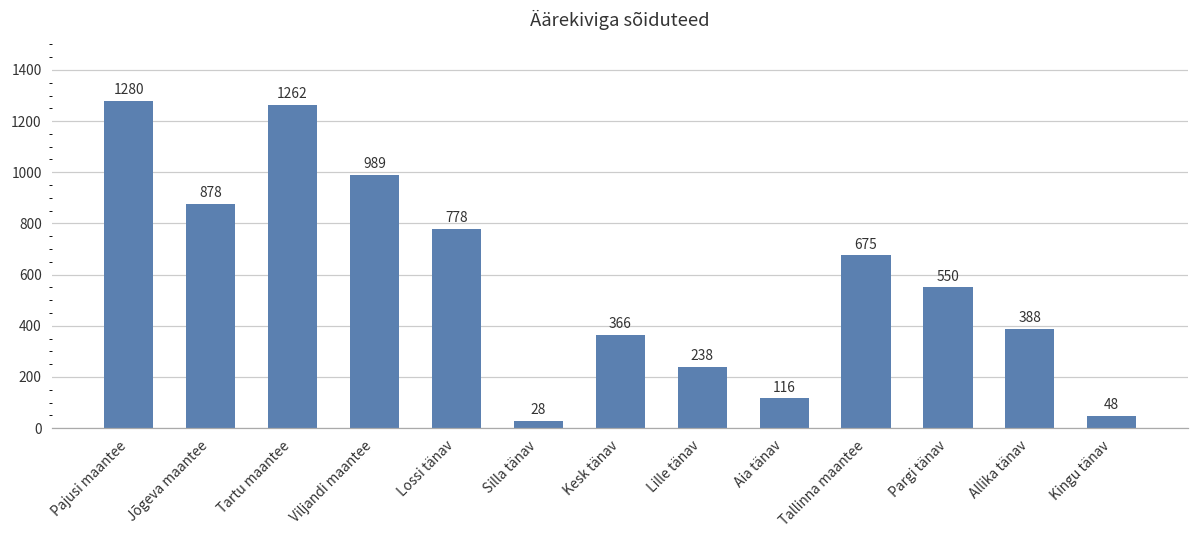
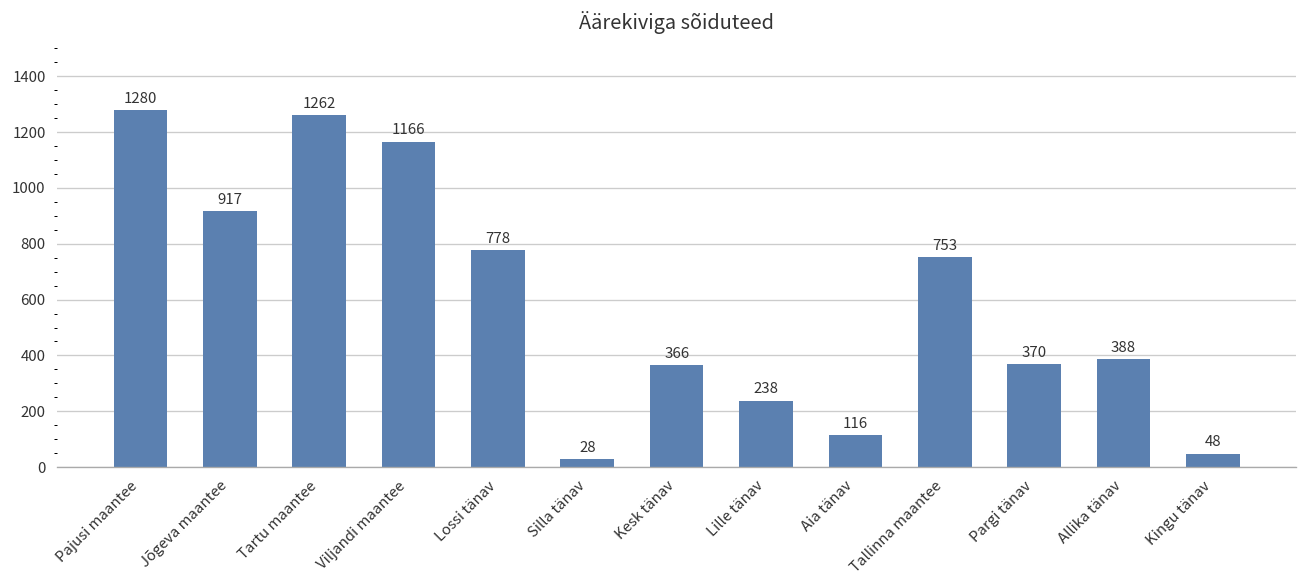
Jõgeva maantee: 878 -> 917
Viljandi maantee: 989 -> 1166
Tallinna maantee: 675 -> 753
Pargi tänav: 550 -> 370
